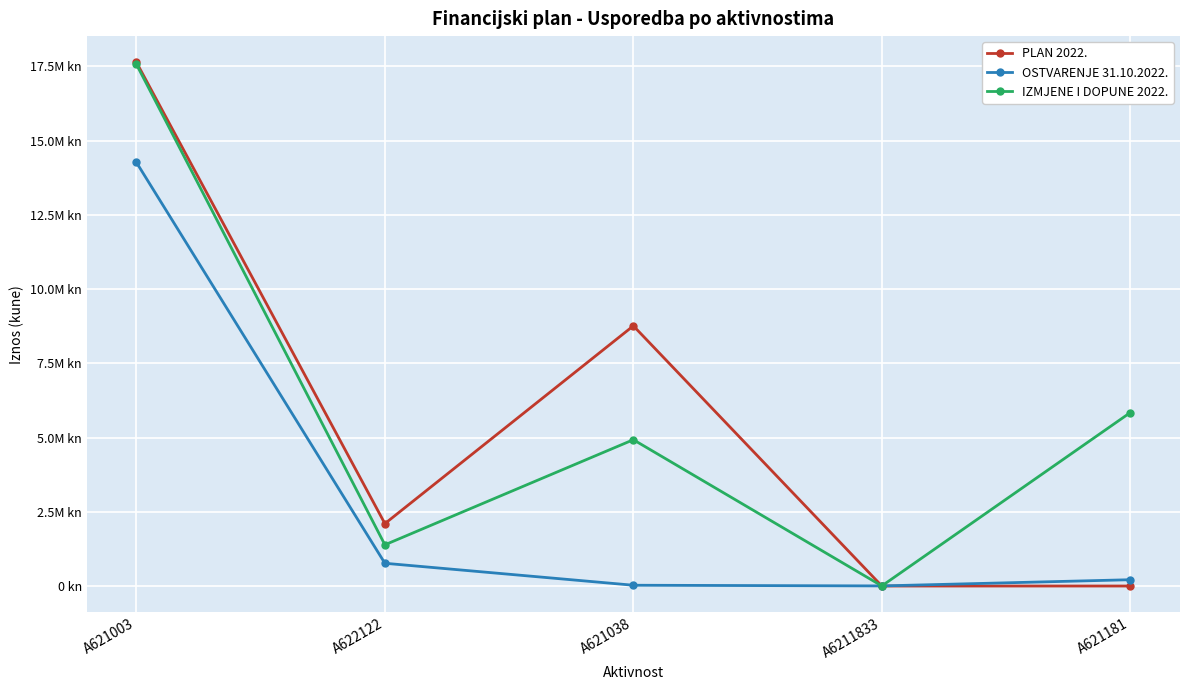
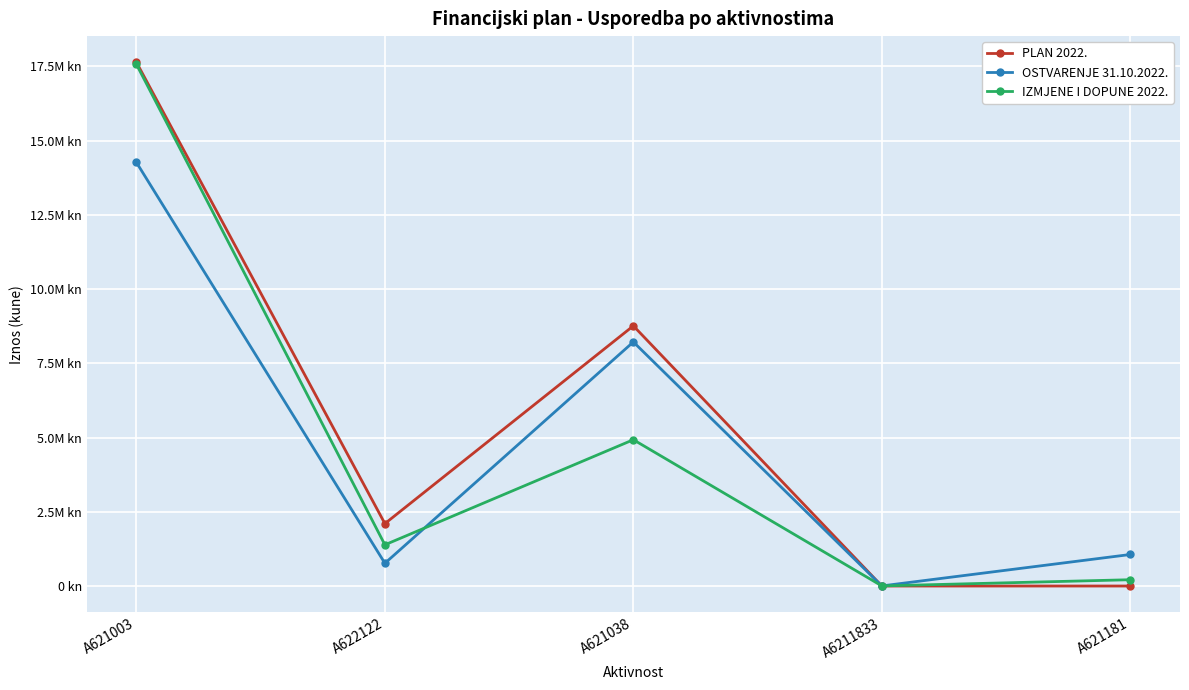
OSTVARENJE 31.10.2022., A621038: 0.0M kn -> 8.2M kn
OSTVARENJE 31.10.2022., A621181: 0.2M kn -> 1.1M kn
IZMJENE I DOPUNE 2022., A621181: 5.8M kn -> 0.2M kn
